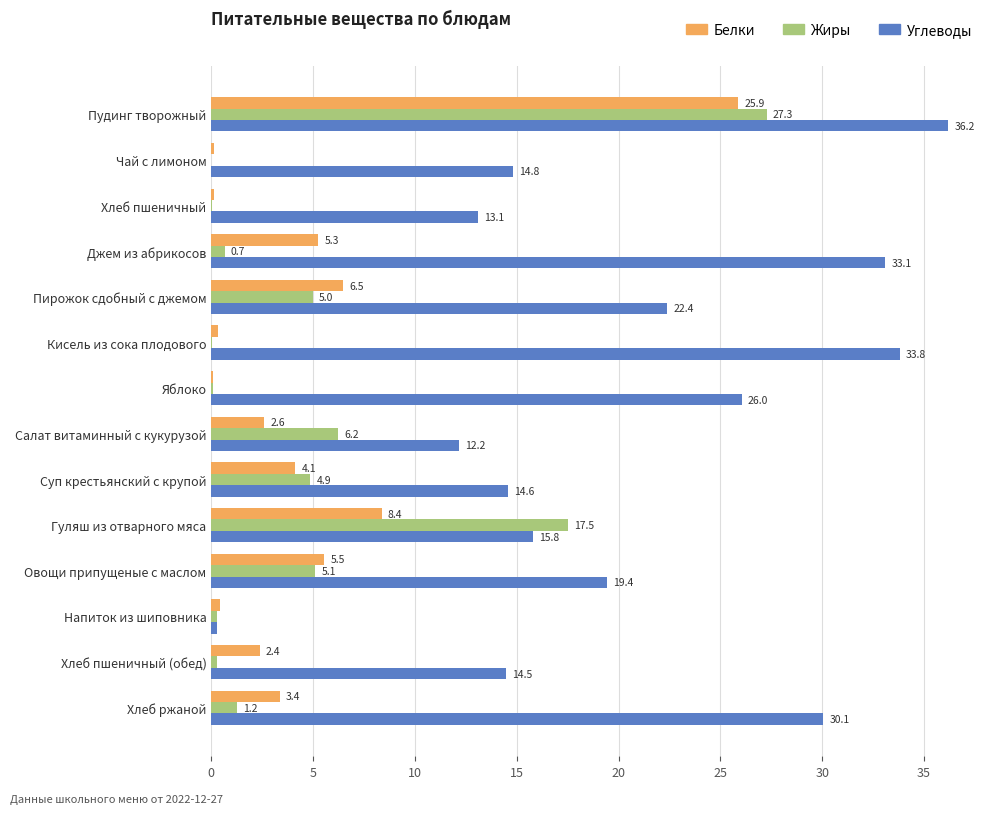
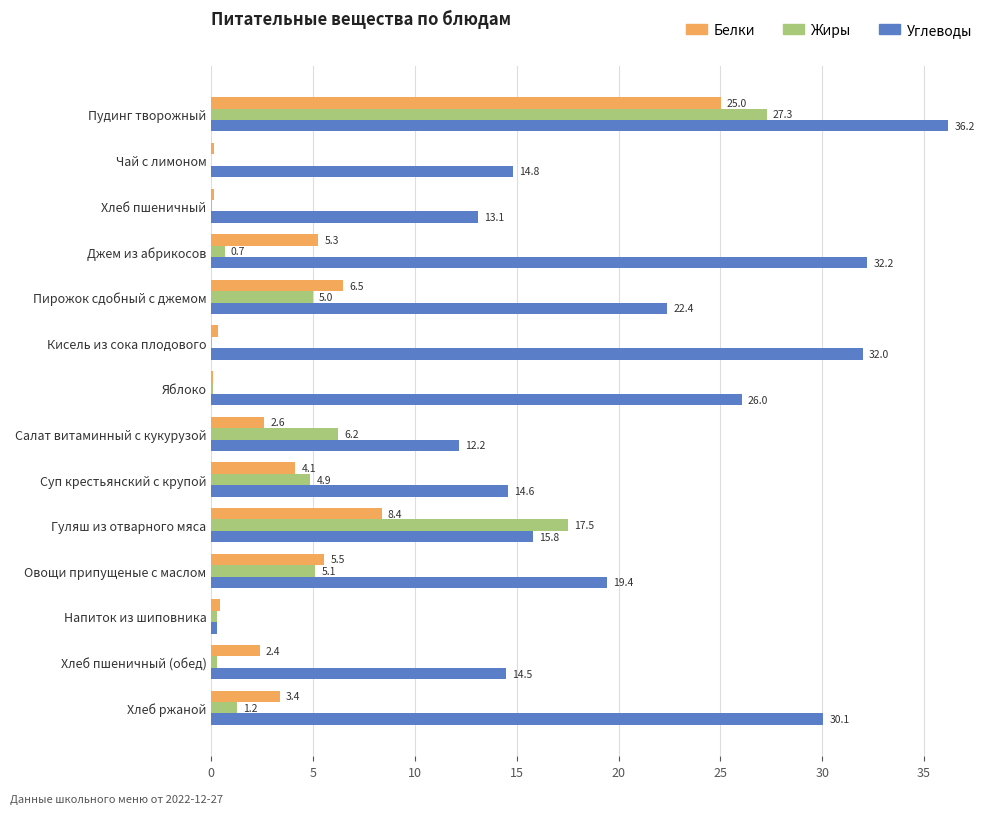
Белки, Пудинг творожный: 25.9 -> 25.0
Углеводы, Джем из абрикосов: 33.1 -> 32.2
Углеводы, Кисель из сока плодового: 33.8 -> 32.0
